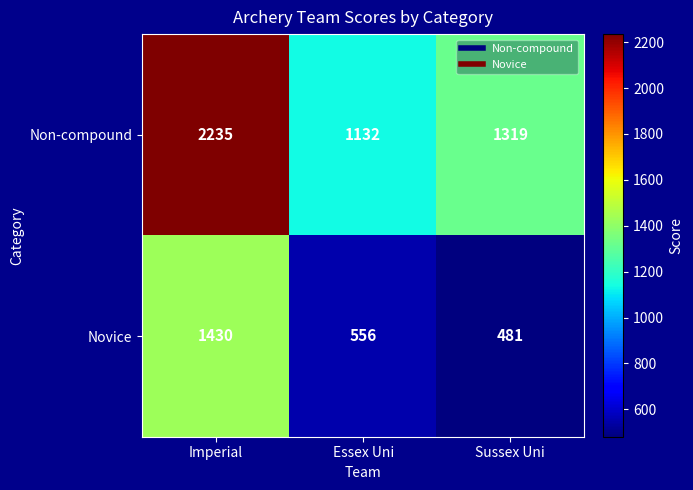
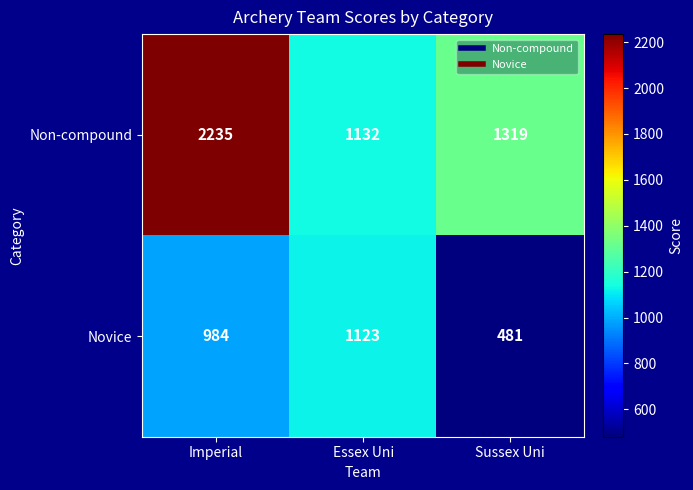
Novice, Imperial: 1430 -> 984
Novice, Essex Uni: 556 -> 1123
